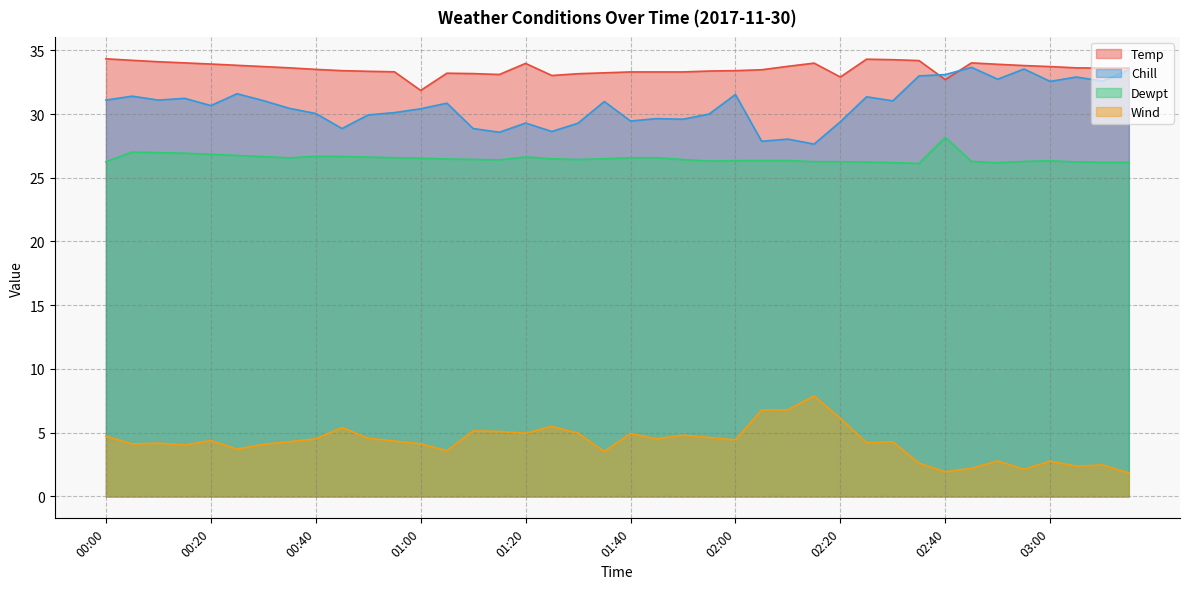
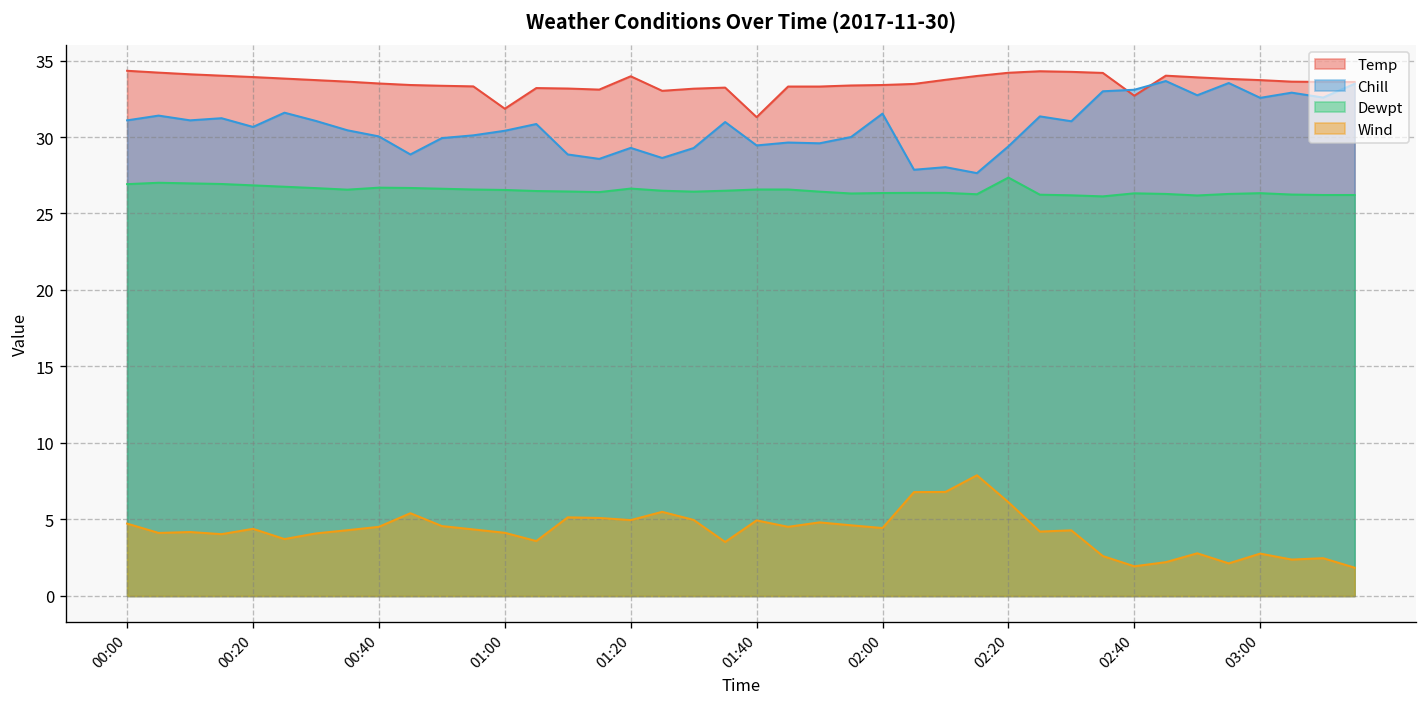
Dewpt, 00:00: 26.3 -> 26.9
Temp, 01:40: 33.3 -> 31.3
Temp, 02:20: 32.9 -> 34.2
Dewpt, 02:20: 26.3 -> 27.4
Dewpt, 02:40: 28.2 -> 26.3
